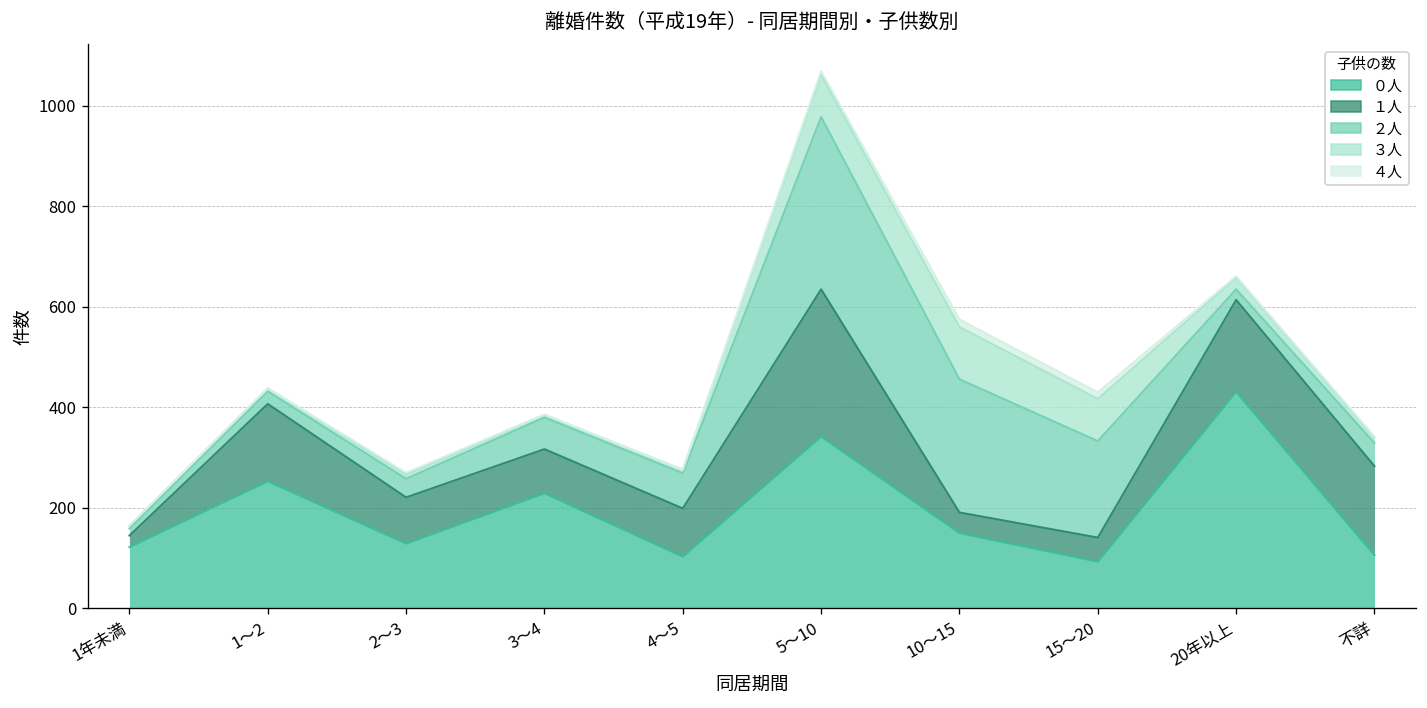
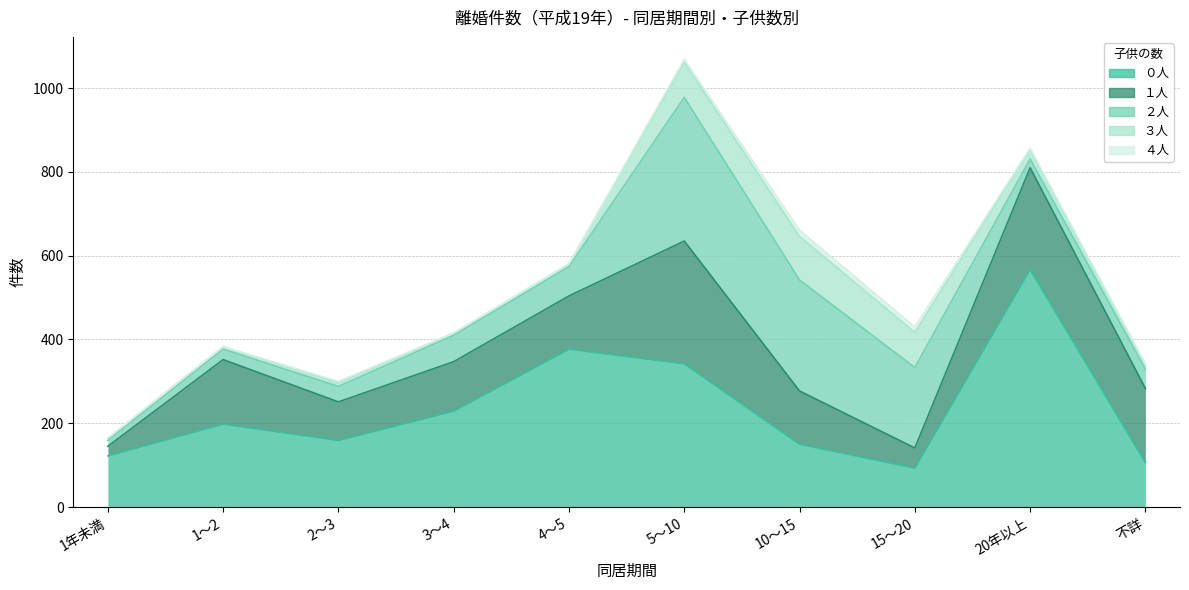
０人, 1～2: 250 -> 200
０人, 2～3: 130 -> 160
１人, 3～4: 90 -> 120
０人, 4～5: 100 -> 380
１人, 4～5: 100 -> 130
１人, 10～15: 40 -> 130
０人, 20年以上: 430 -> 570
１人, 20年以上: 180 -> 240
